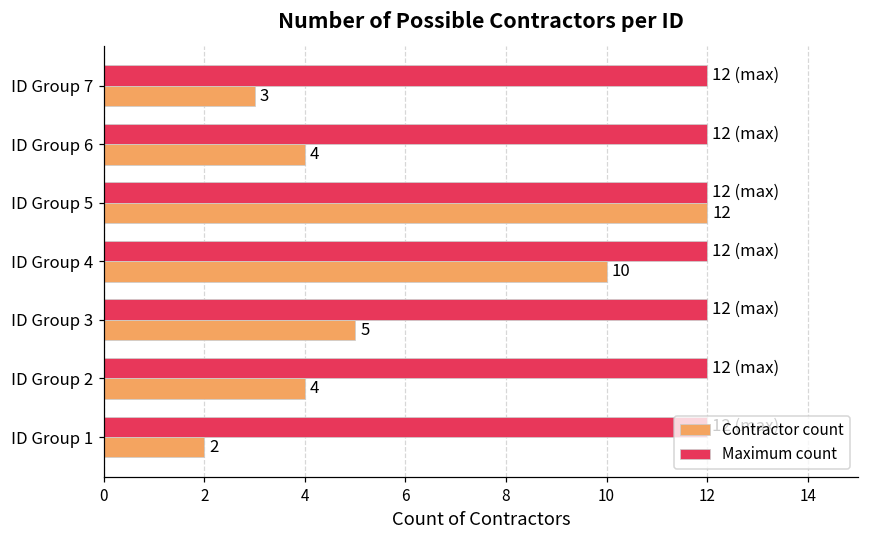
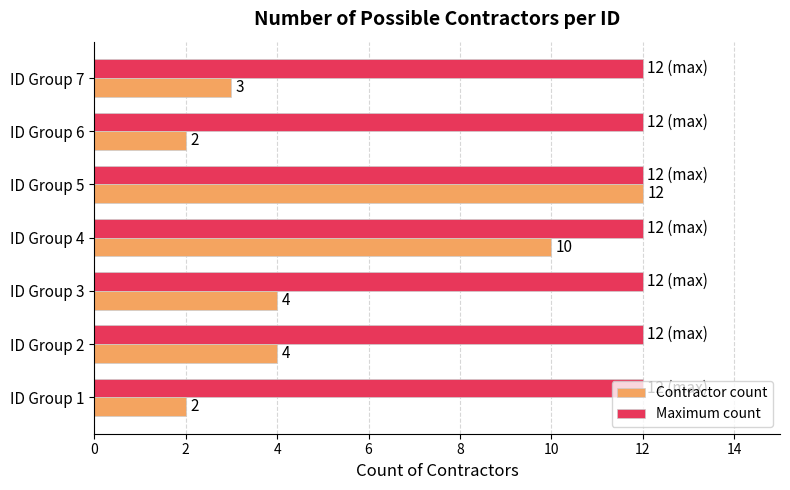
Contractor count, ID Group 6: 4 -> 2
Contractor count, ID Group 3: 5 -> 4
